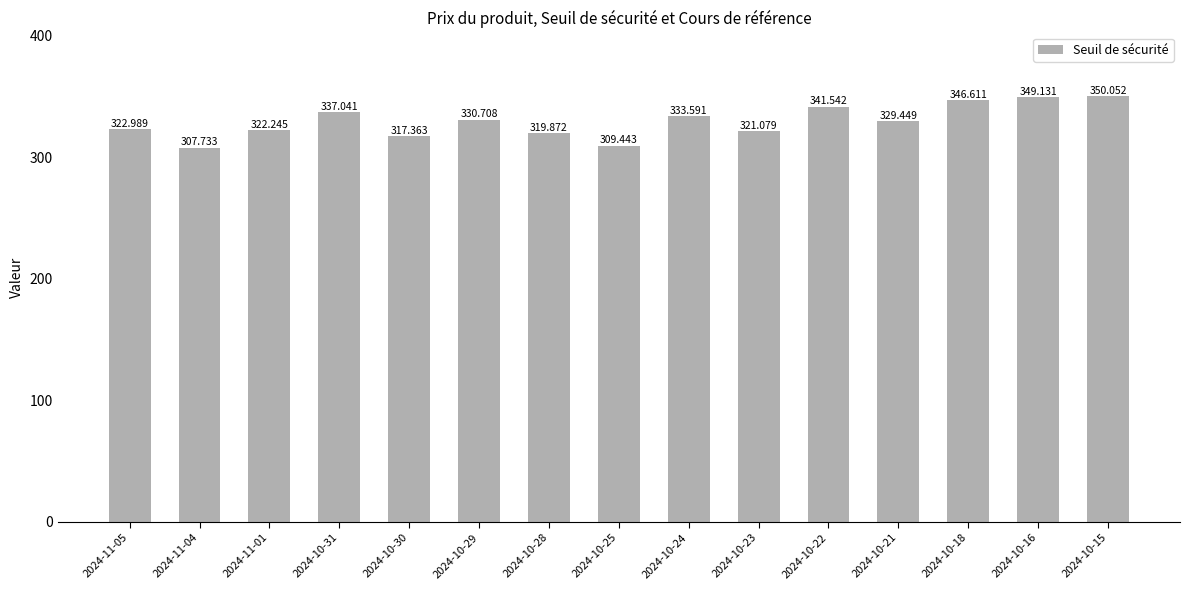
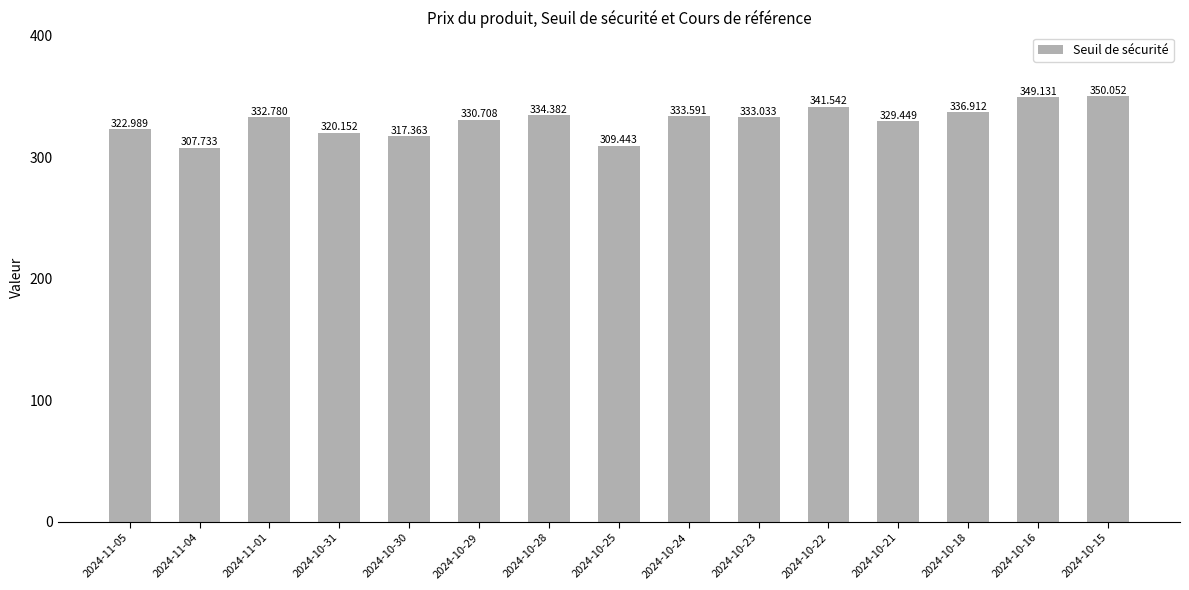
2024-11-01: 322.245 -> 332.780
2024-10-31: 337.041 -> 320.152
2024-10-28: 319.872 -> 334.382
2024-10-23: 321.079 -> 333.033
2024-10-18: 346.611 -> 336.912
